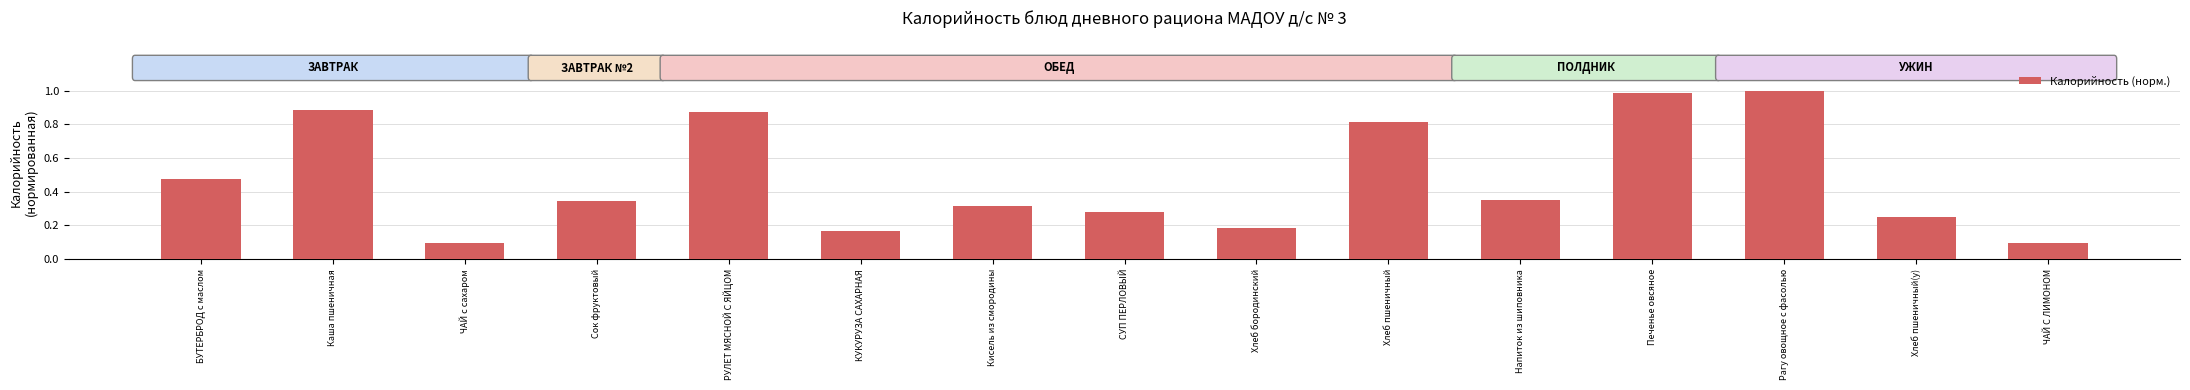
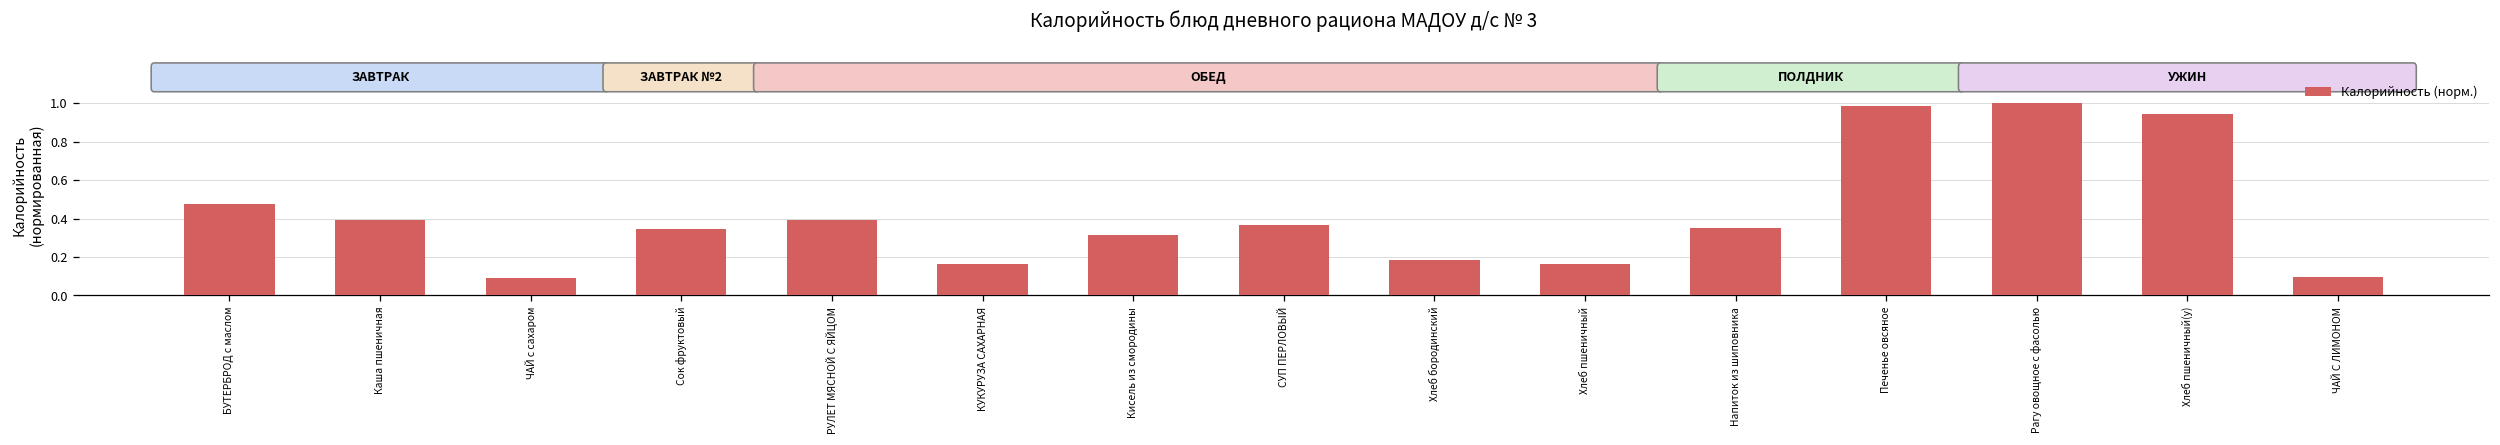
Каша пшеничная: 0.88 -> 0.39
РУЛЕТ МЯСНОЙ С ЯЙЦОМ: 0.87 -> 0.40
СУП ПЕРЛОВЫЙ: 0.28 -> 0.36
Хлеб пшеничный: 0.81 -> 0.17
Хлеб пшеничный(у): 0.25 -> 0.95
